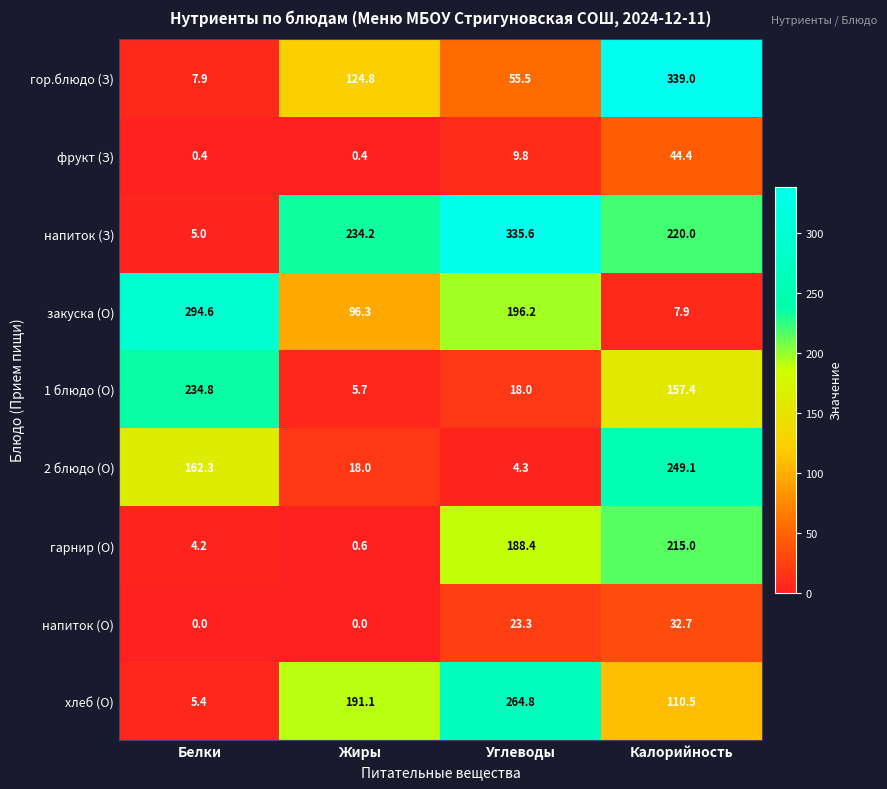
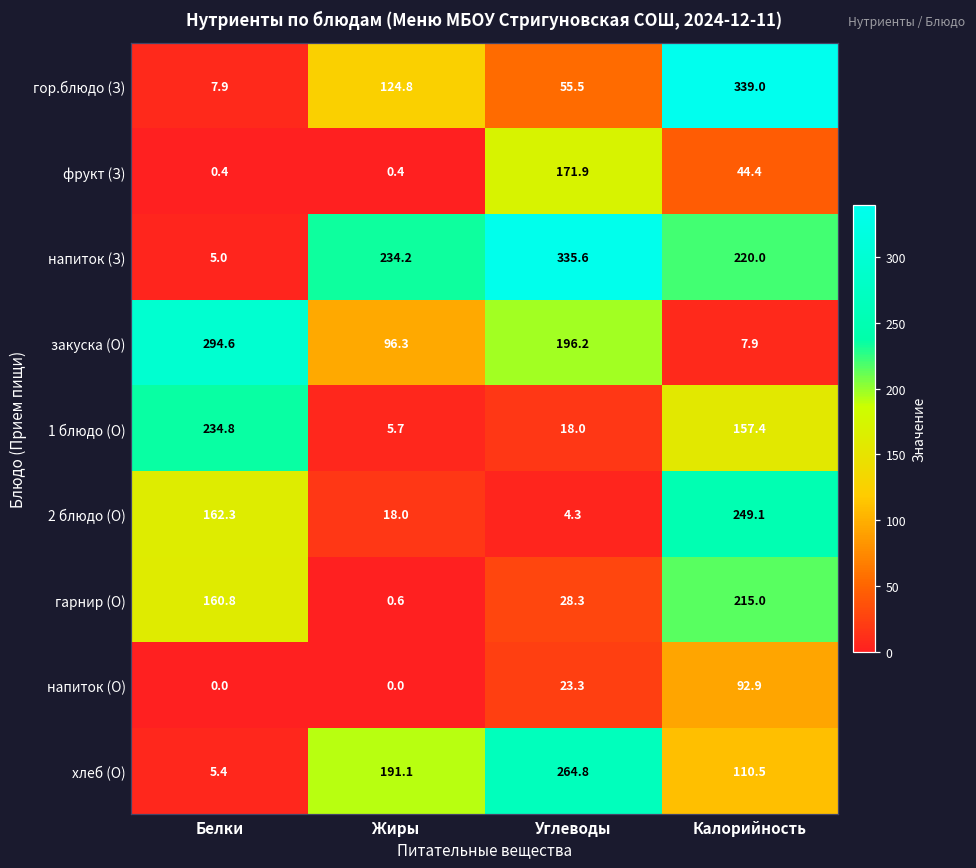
фрукт (З), Углеводы: 9.8 -> 171.9
гарнир (О), Белки: 4.2 -> 160.8
гарнир (О), Углеводы: 188.4 -> 28.3
напиток (О), Калорийность: 32.7 -> 92.9
